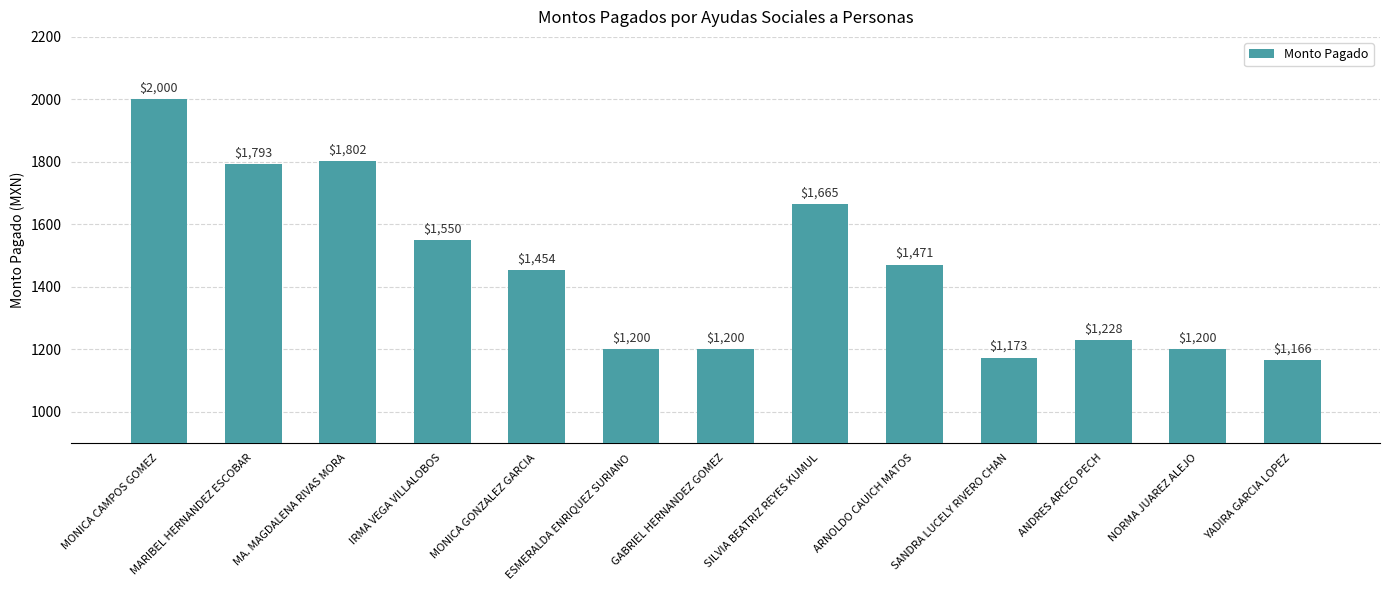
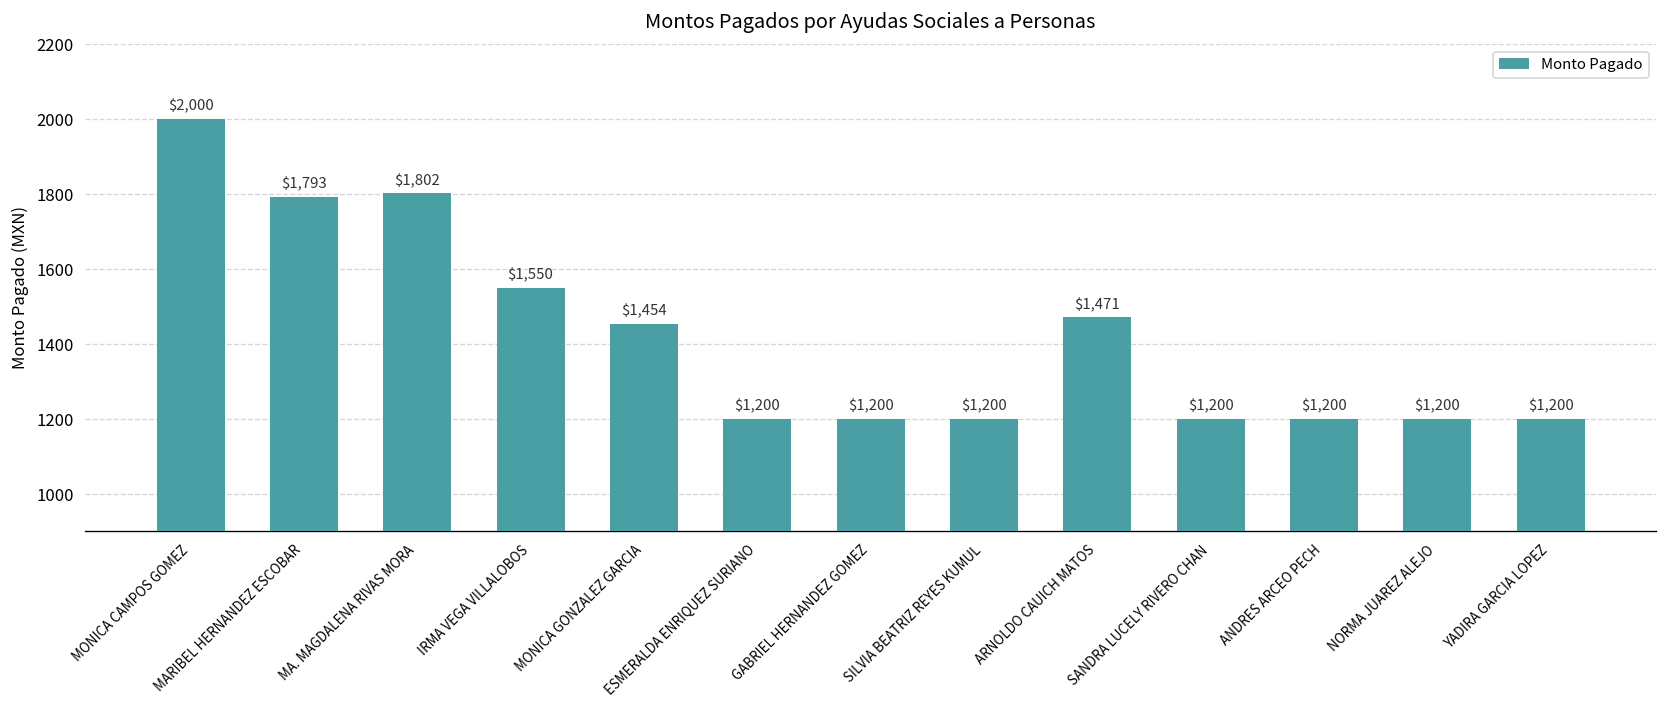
SILVIA BEATRIZ REYES KUMUL: $1,665 -> $1,200
SANDRA LUCELY RIVERO CHAN: $1,173 -> $1,200
ANDRES ARCEO PECH: $1,228 -> $1,200
YADIRA GARCIA LOPEZ: $1,166 -> $1,200
